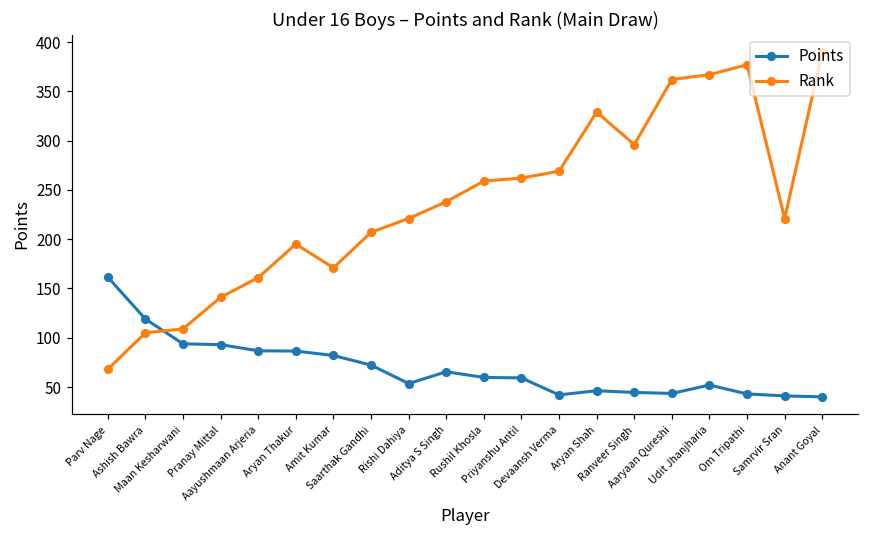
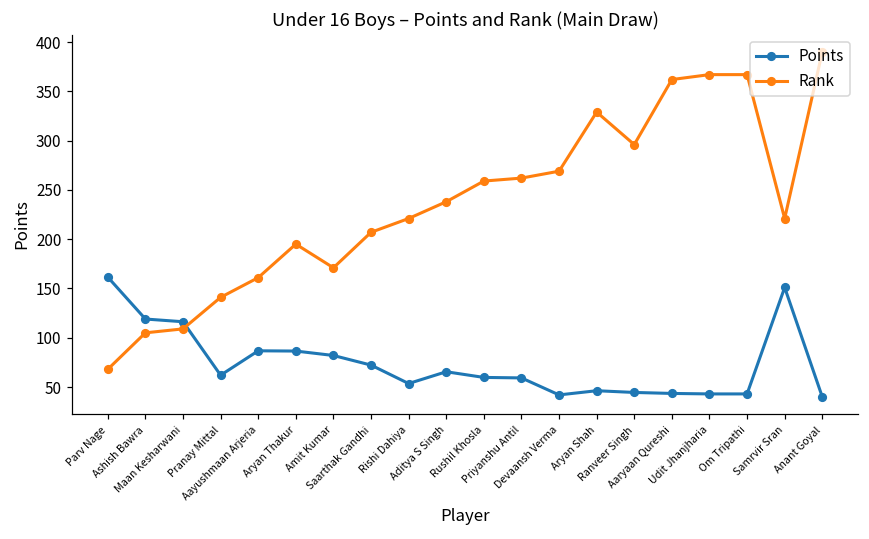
Points, Maan Kesharwani: 90 -> 120
Points, Pranay Mittal: 90 -> 60
Points, Udit Jhanjharia: 50 -> 40
Rank, Om Tripathi: 380 -> 370
Points, Samrvir Sran: 40 -> 150
